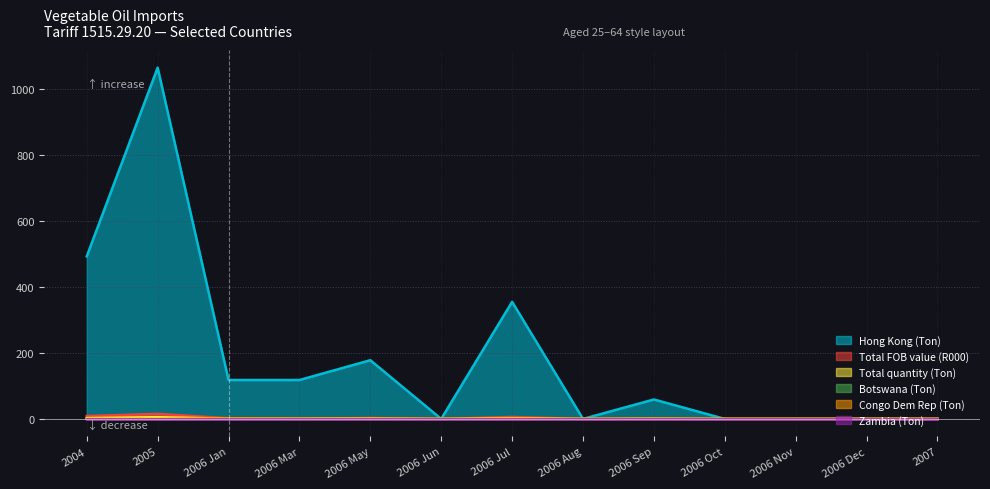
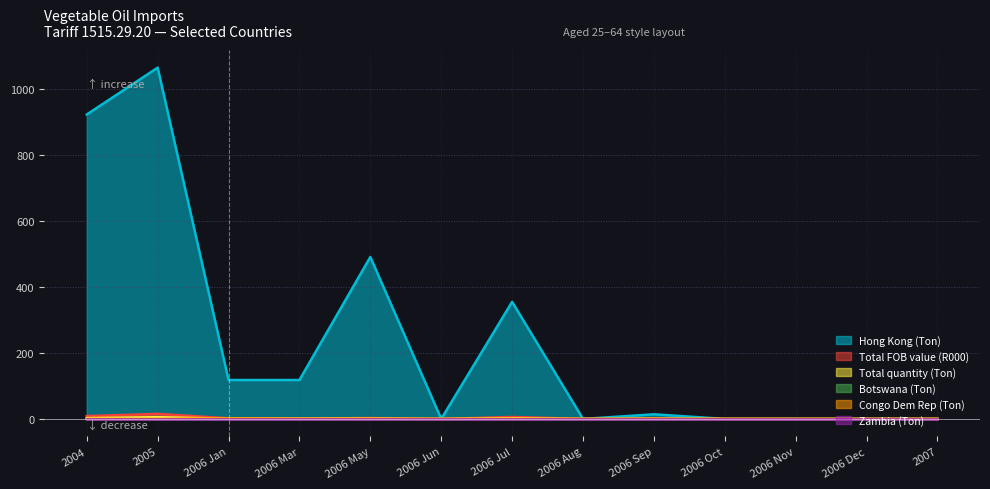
Hong Kong (Ton), 2004: 490 -> 920
Hong Kong (Ton), 2006 May: 180 -> 490
Hong Kong (Ton), 2006 Sep: 60 -> 10
